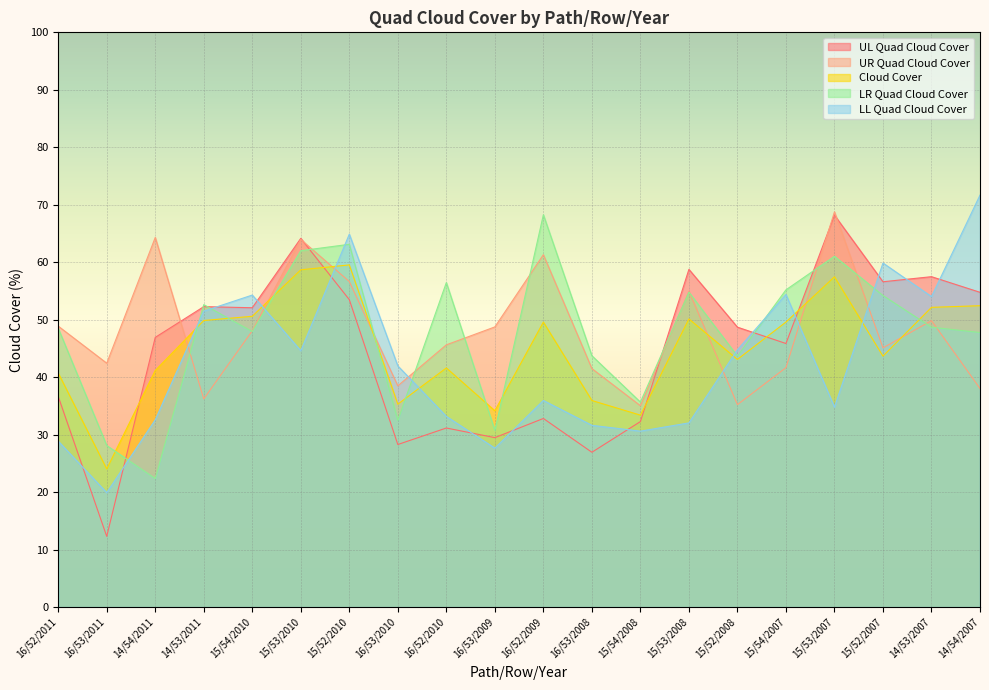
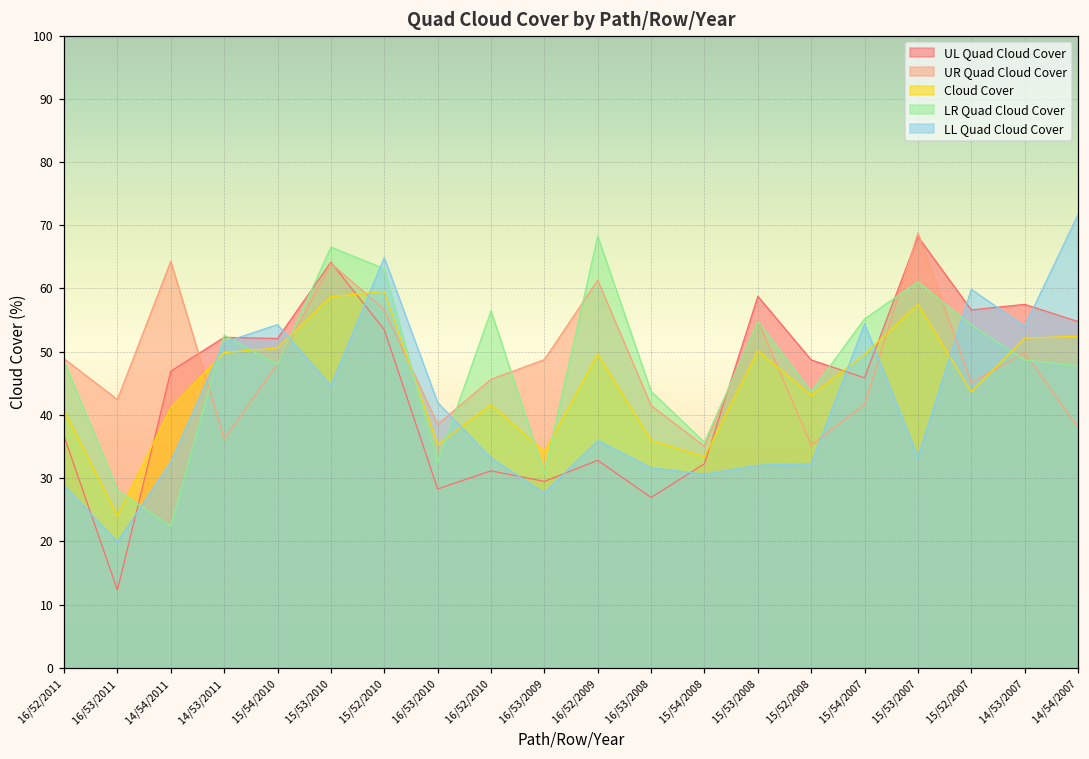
LR Quad Cloud Cover, 15/53/2010: 62 -> 67
LL Quad Cloud Cover, 15/52/2008: 45 -> 32
LL Quad Cloud Cover, 15/53/2007: 35 -> 33
